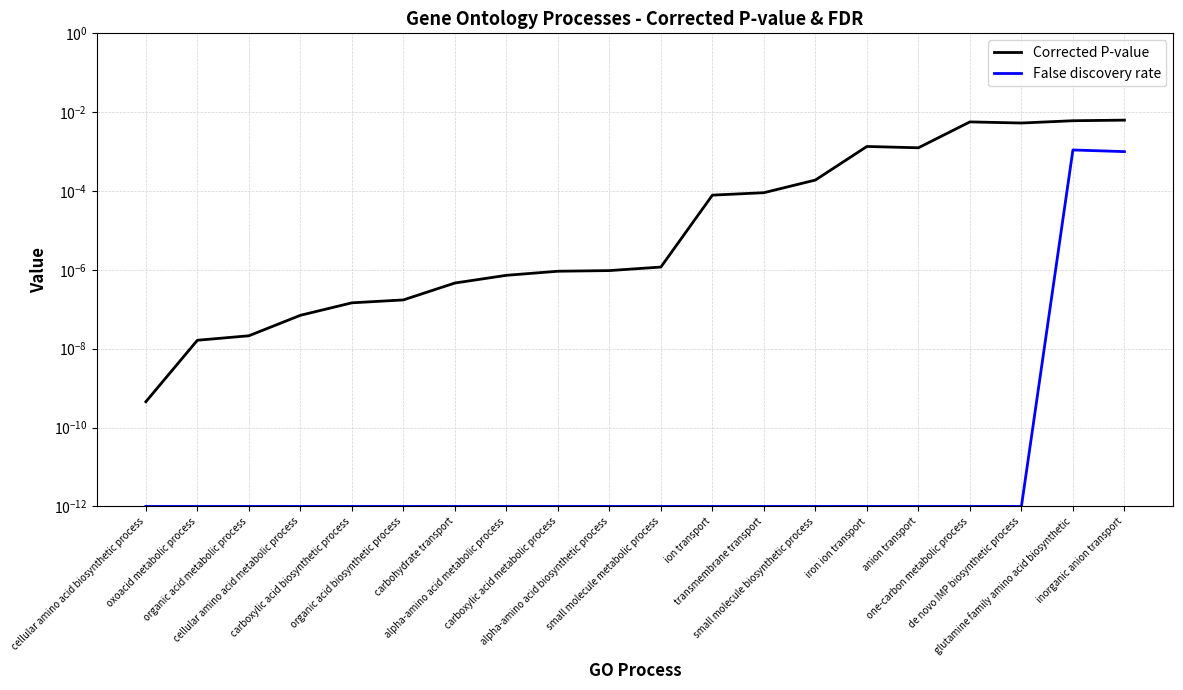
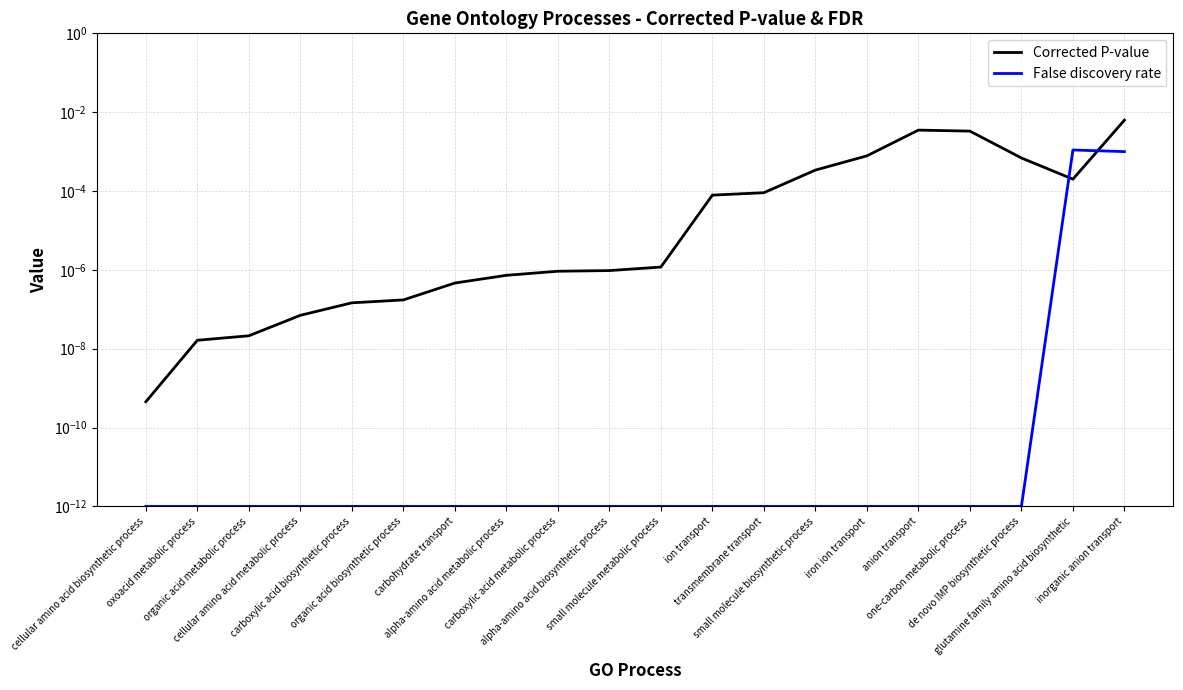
Corrected P-value, small molecule biosynthetic process: 0.0002 -> 0.0003
Corrected P-value, iron ion transport: 0.0014 -> 0.0008
Corrected P-value, anion transport: 0.0013 -> 0.004
Corrected P-value, one-carbon metabolic process: 0.006 -> 0.003
Corrected P-value, de novo IMP biosynthetic process: 0.005 -> 0.0007
Corrected P-value, glutamine family amino acid biosynthetic: 0.006 -> 0.0002
